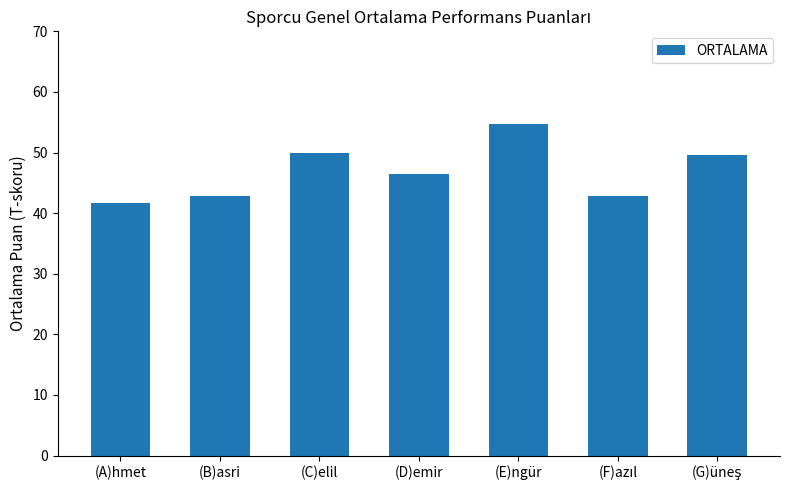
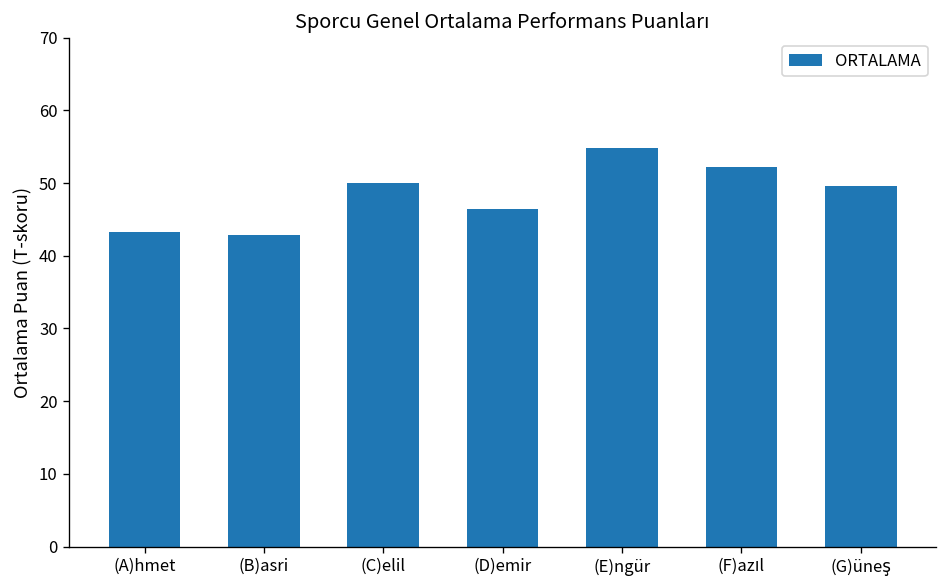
(A)hmet: 42 -> 43
(F)azıl: 43 -> 52
